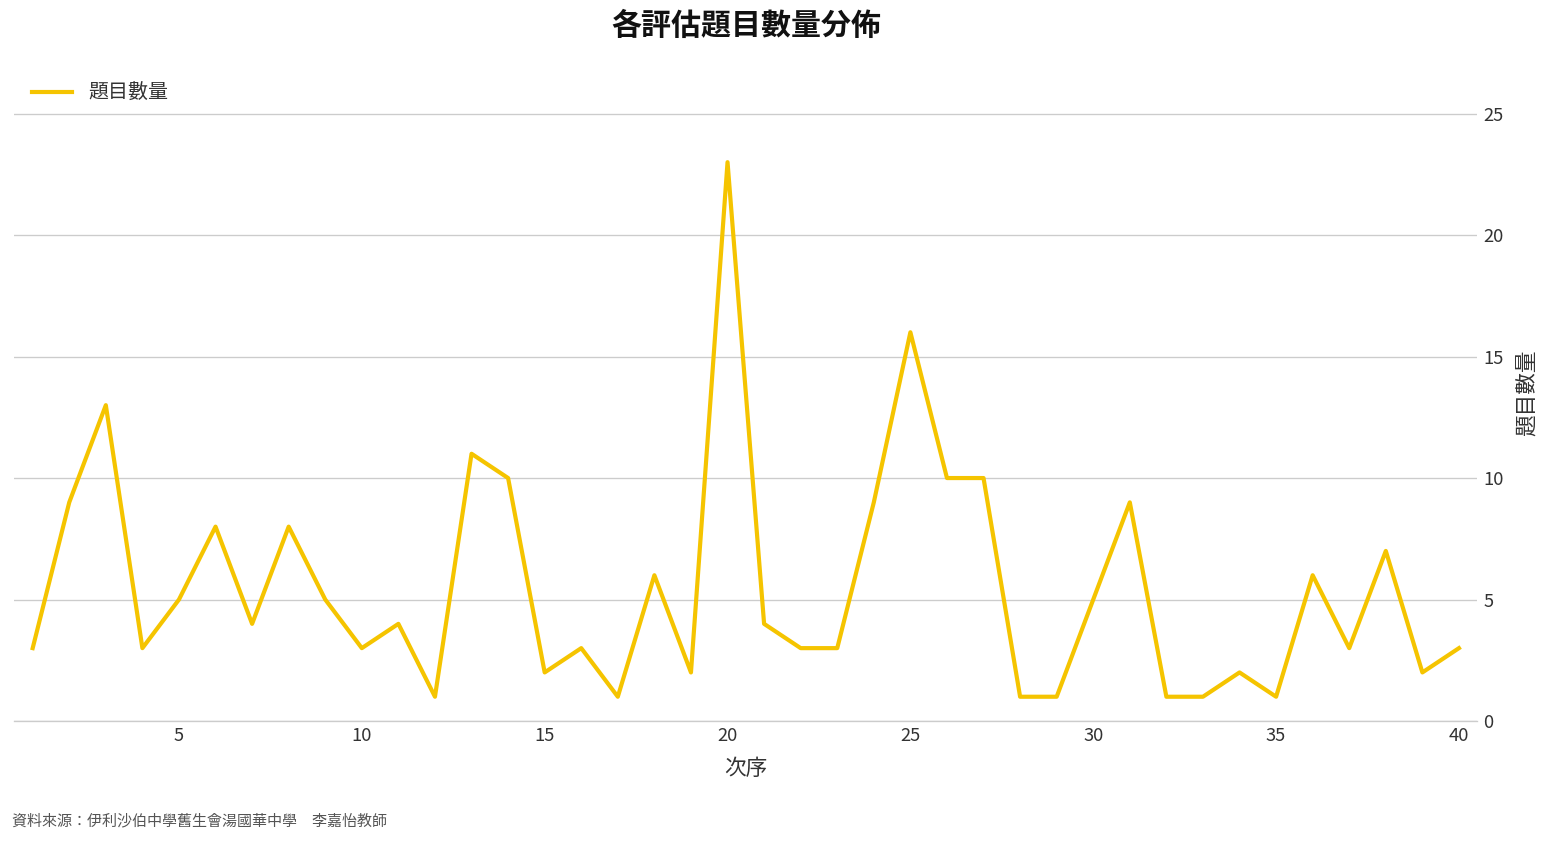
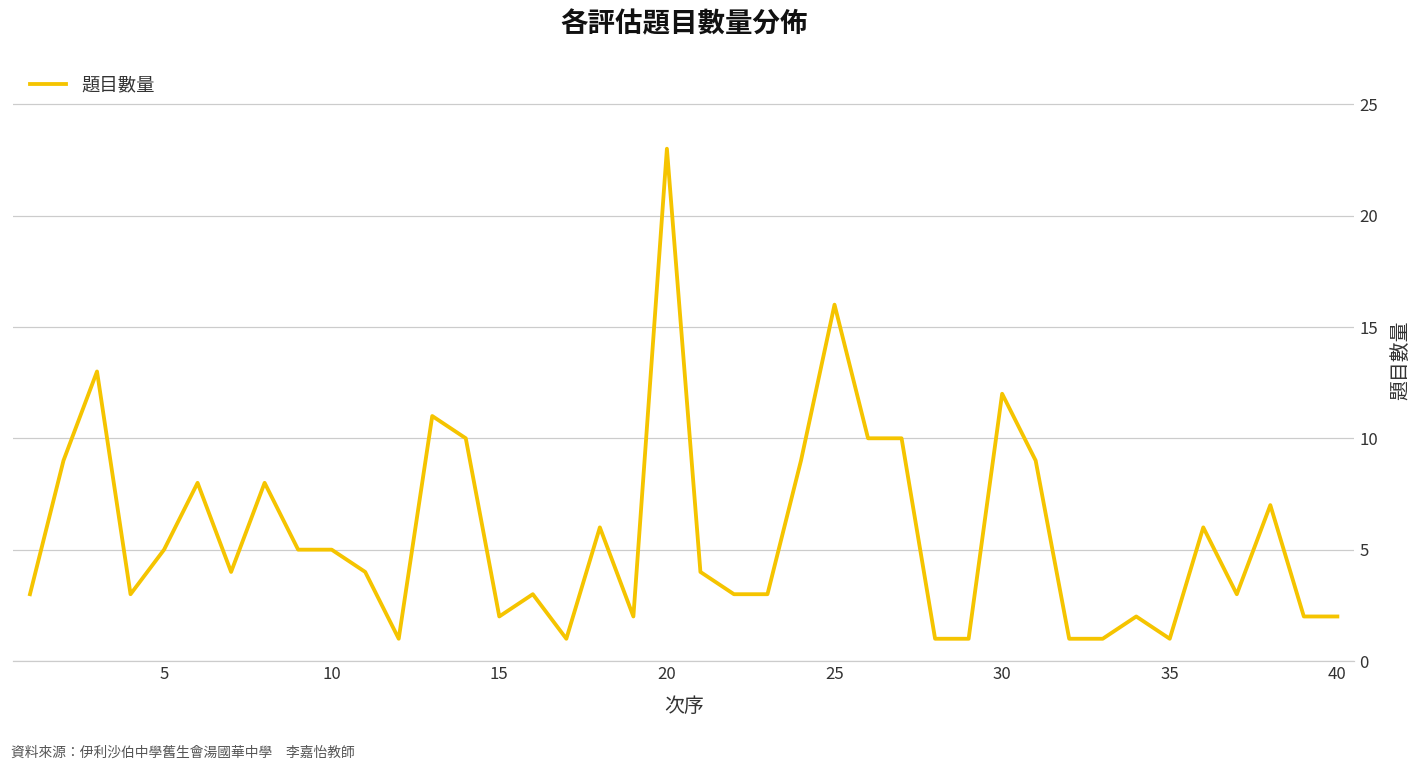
10: 3 -> 5
30: 5 -> 12
40: 3 -> 2
